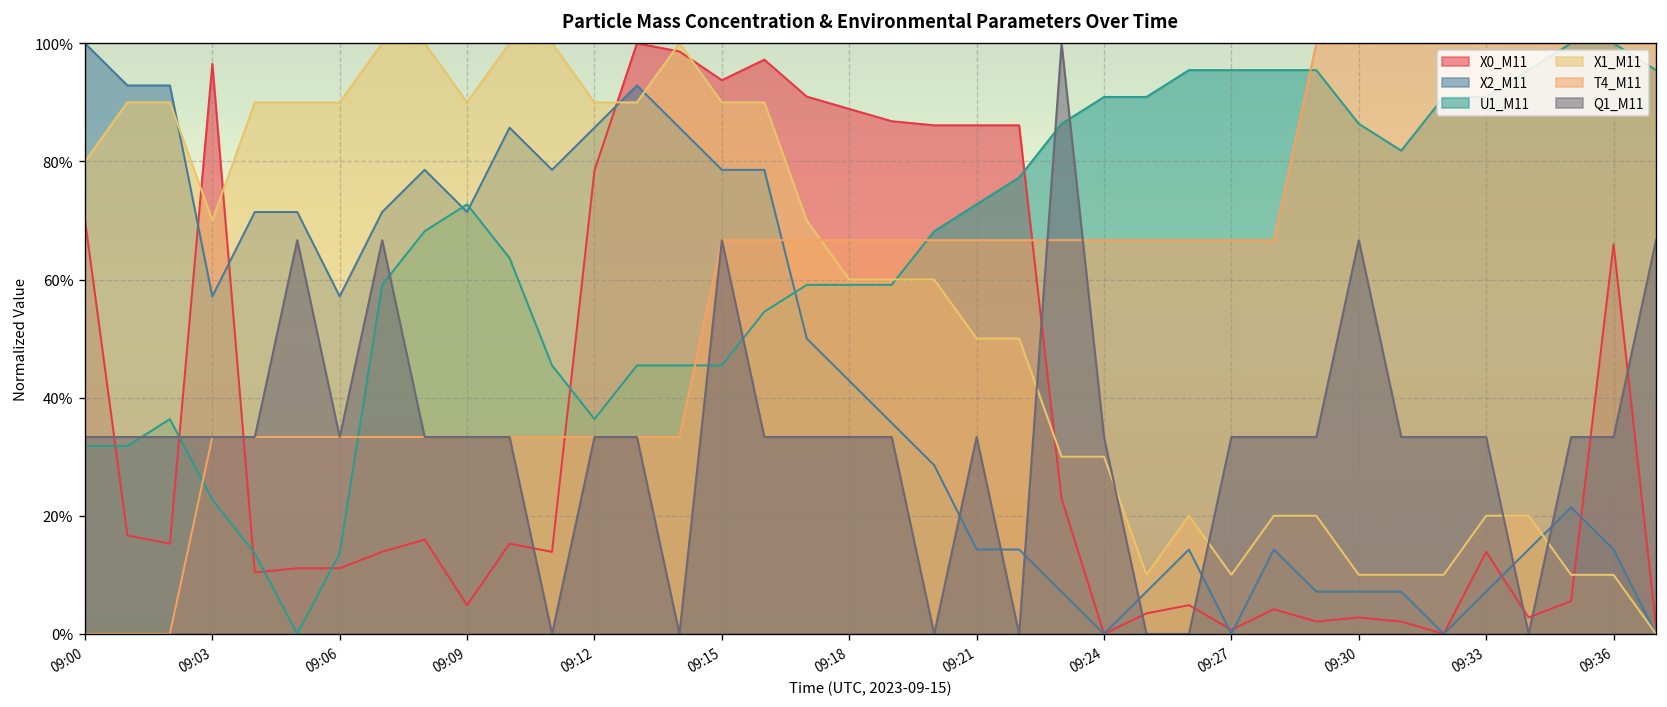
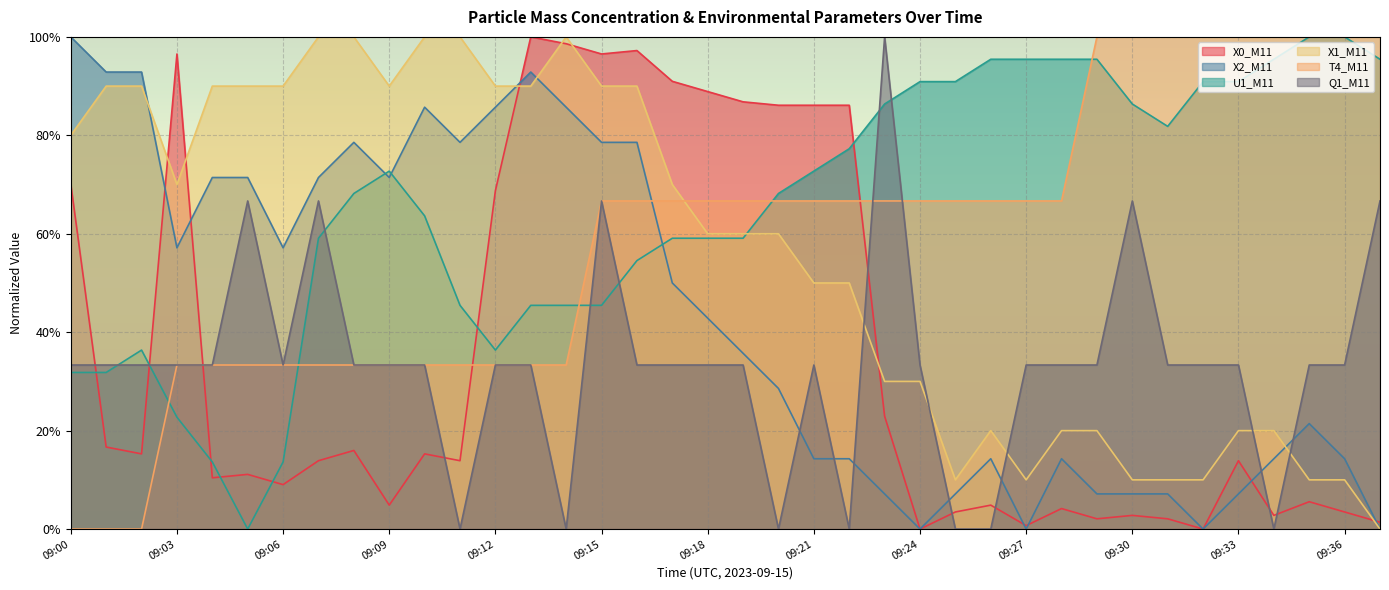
X0_M11, 09:06: 11% -> 9%
X0_M11, 09:12: 78% -> 69%
X0_M11, 09:15: 94% -> 97%
X0_M11, 09:36: 66% -> 3%
